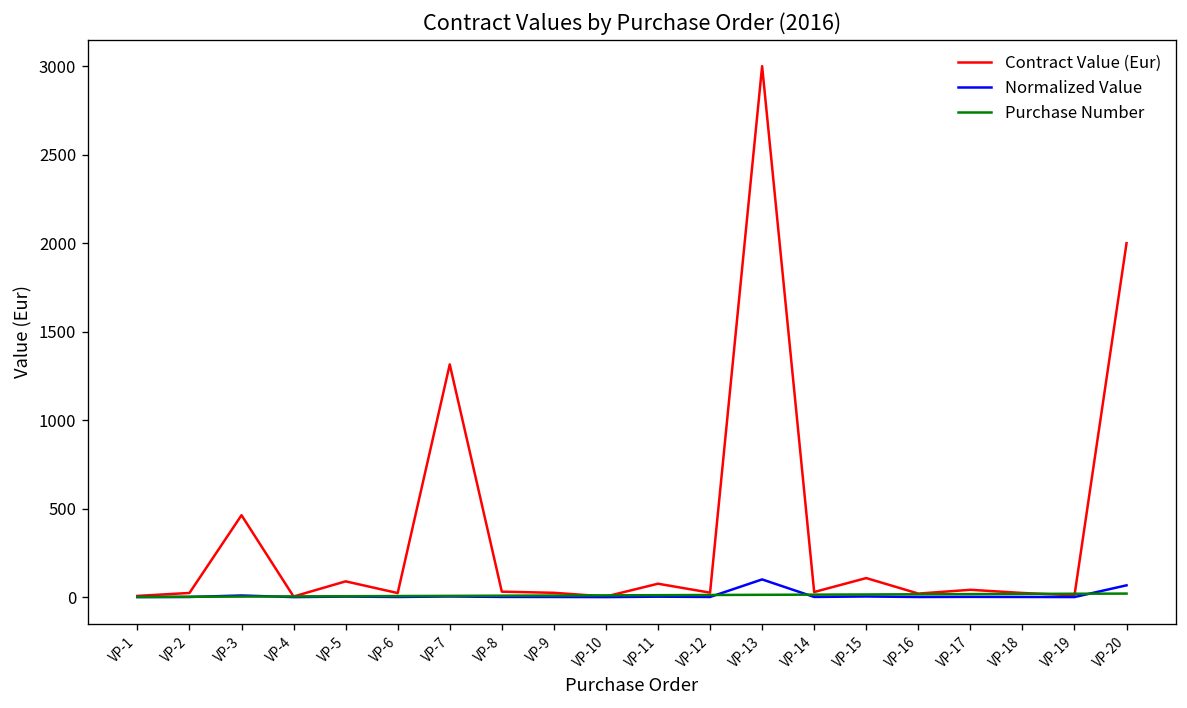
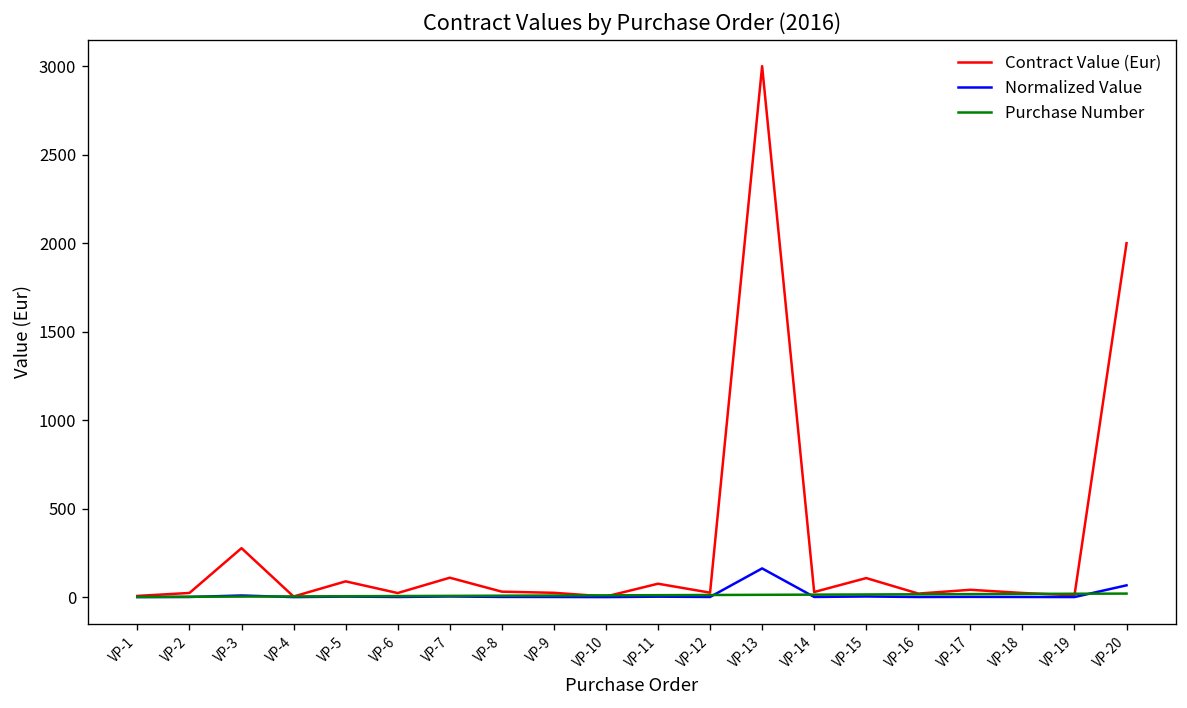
Contract Value (Eur), VP-3: 460 -> 280
Contract Value (Eur), VP-7: 1310 -> 110
Normalized Value, VP-13: 100 -> 160
